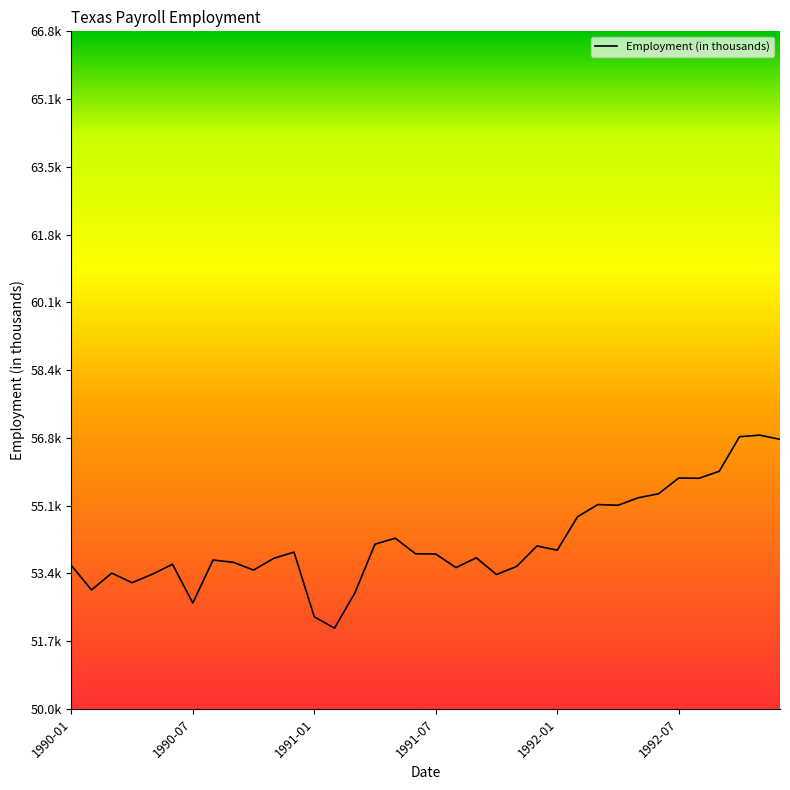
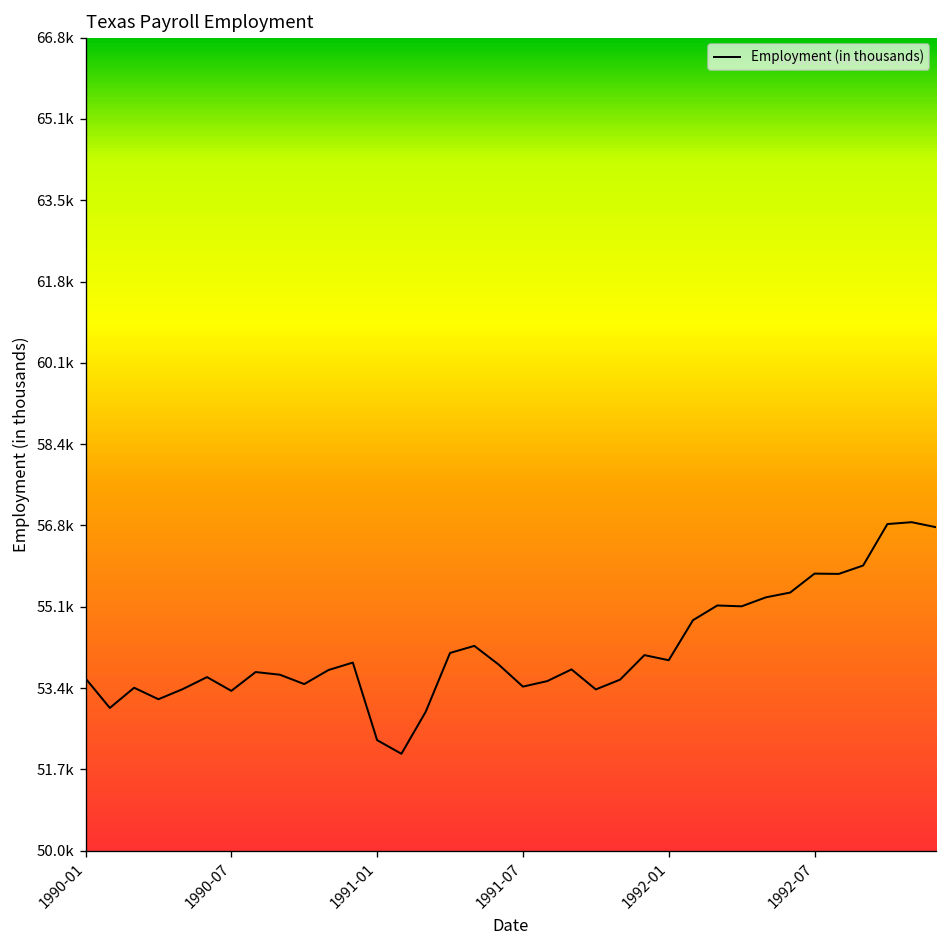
1990-07: 52700 -> 53300
1991-07: 53900 -> 53400
